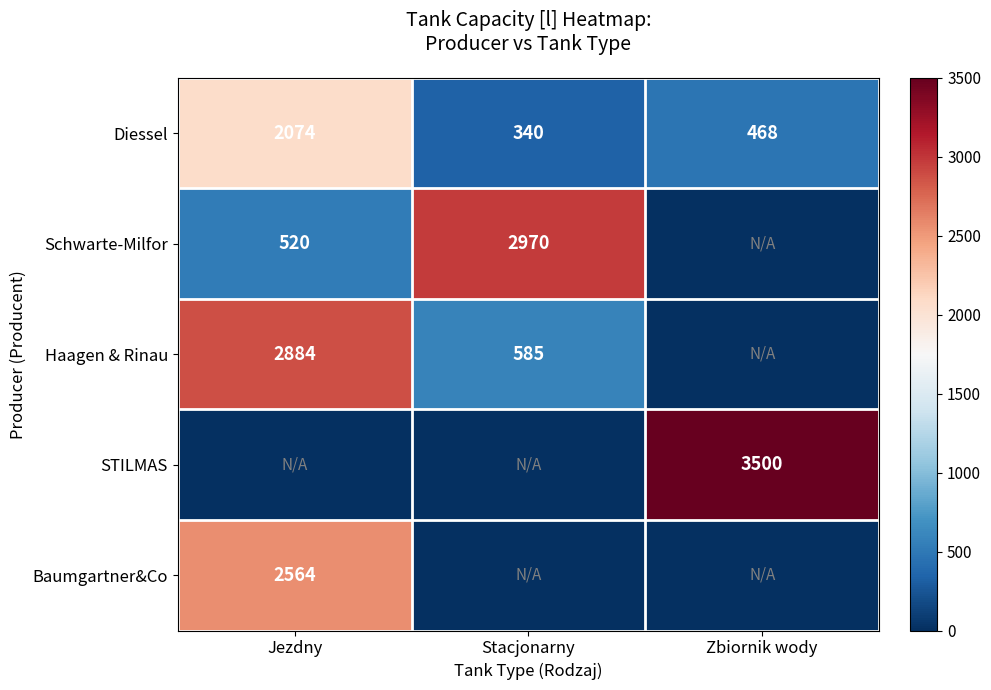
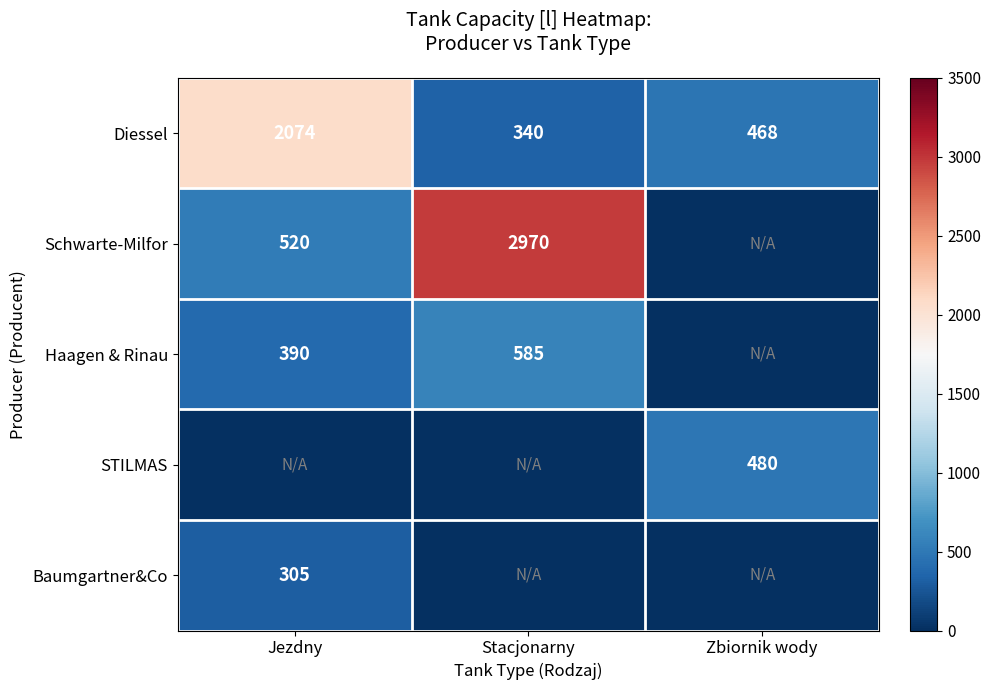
Haagen & Rinau, Jezdny: 2884 -> 390
STILMAS, Zbiornik wody: 3500 -> 480
Baumgartner&Co, Jezdny: 2564 -> 305
